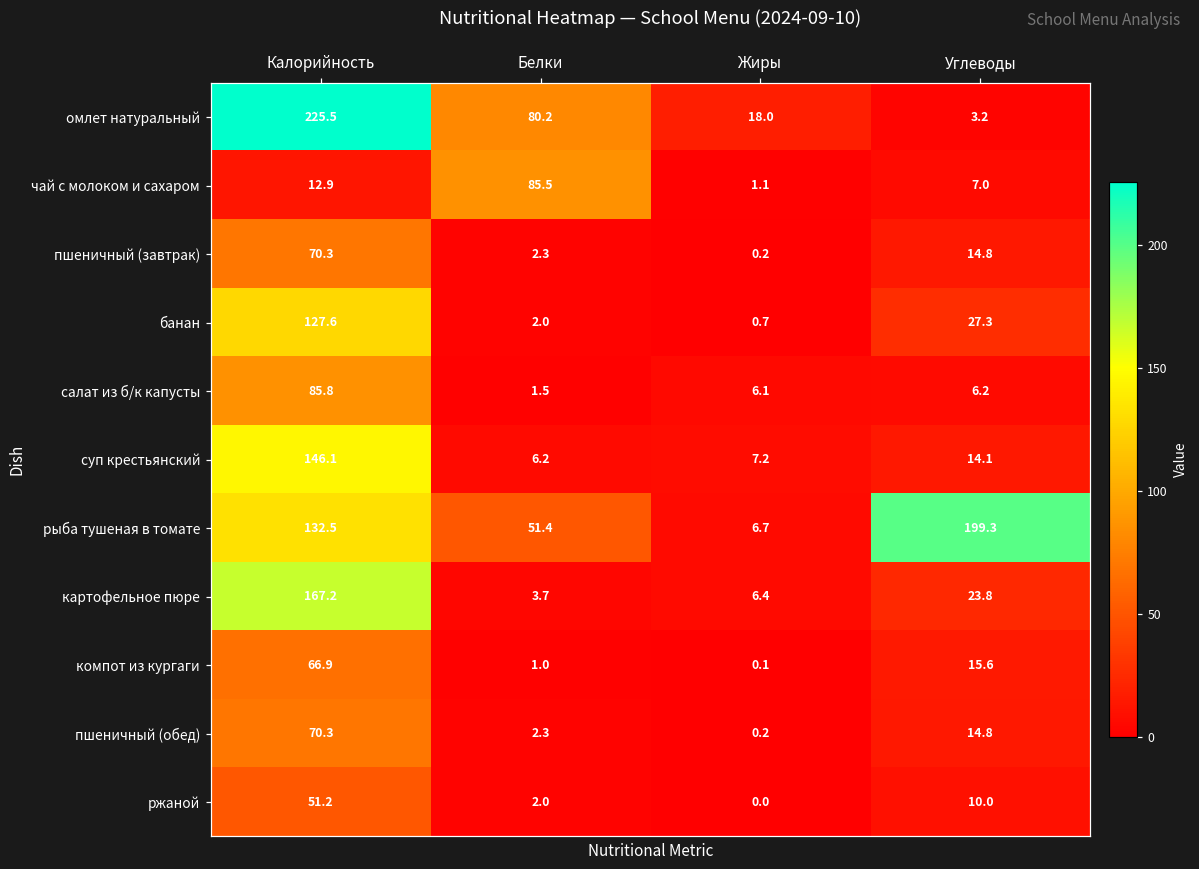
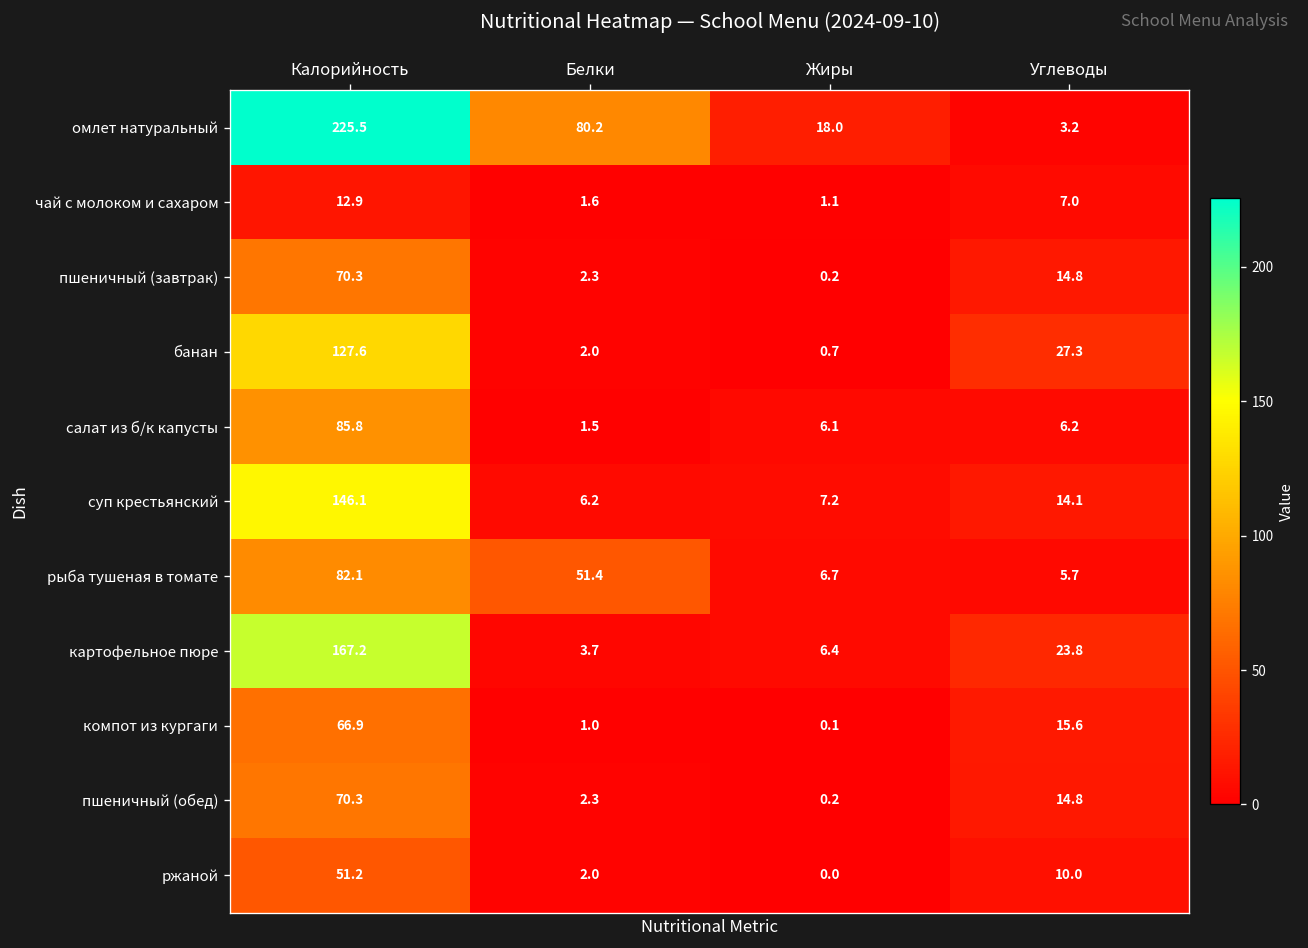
чай с молоком и сахаром, Белки: 85.5 -> 1.6
рыба тушеная в томате, Калорийность: 132.5 -> 82.1
рыба тушеная в томате, Углеводы: 199.3 -> 5.7
